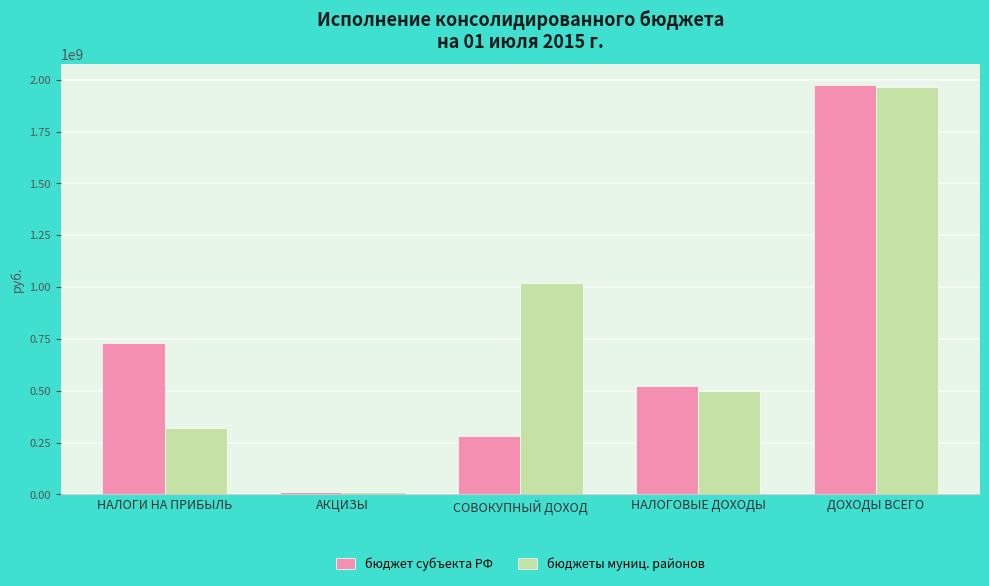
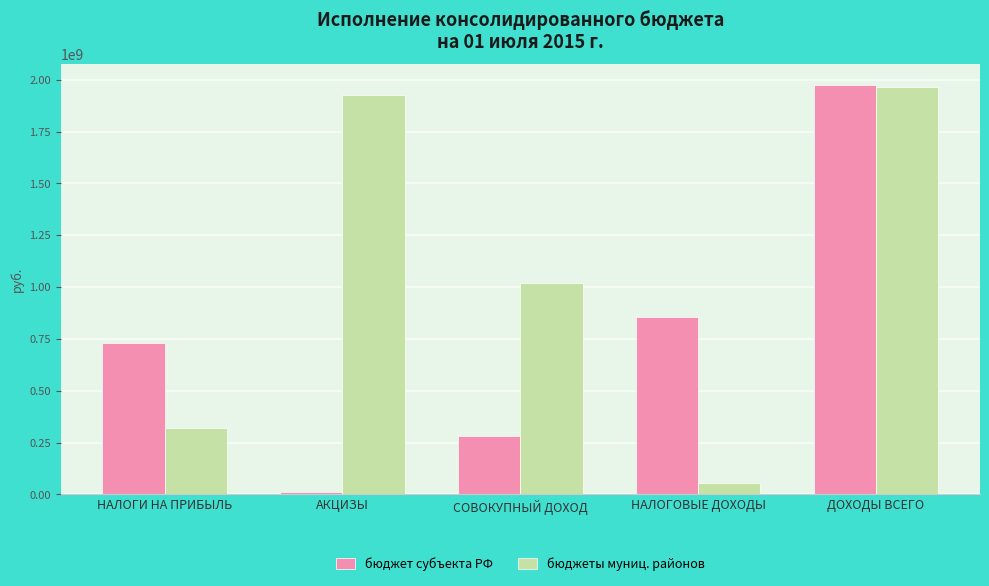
бюджеты муниц. районов, АКЦИЗЫ: 10000000 -> 1930000000
бюджет субъекта РФ, НАЛОГОВЫЕ ДОХОДЫ: 520000000 -> 860000000
бюджеты муниц. районов, НАЛОГОВЫЕ ДОХОДЫ: 500000000 -> 60000000
